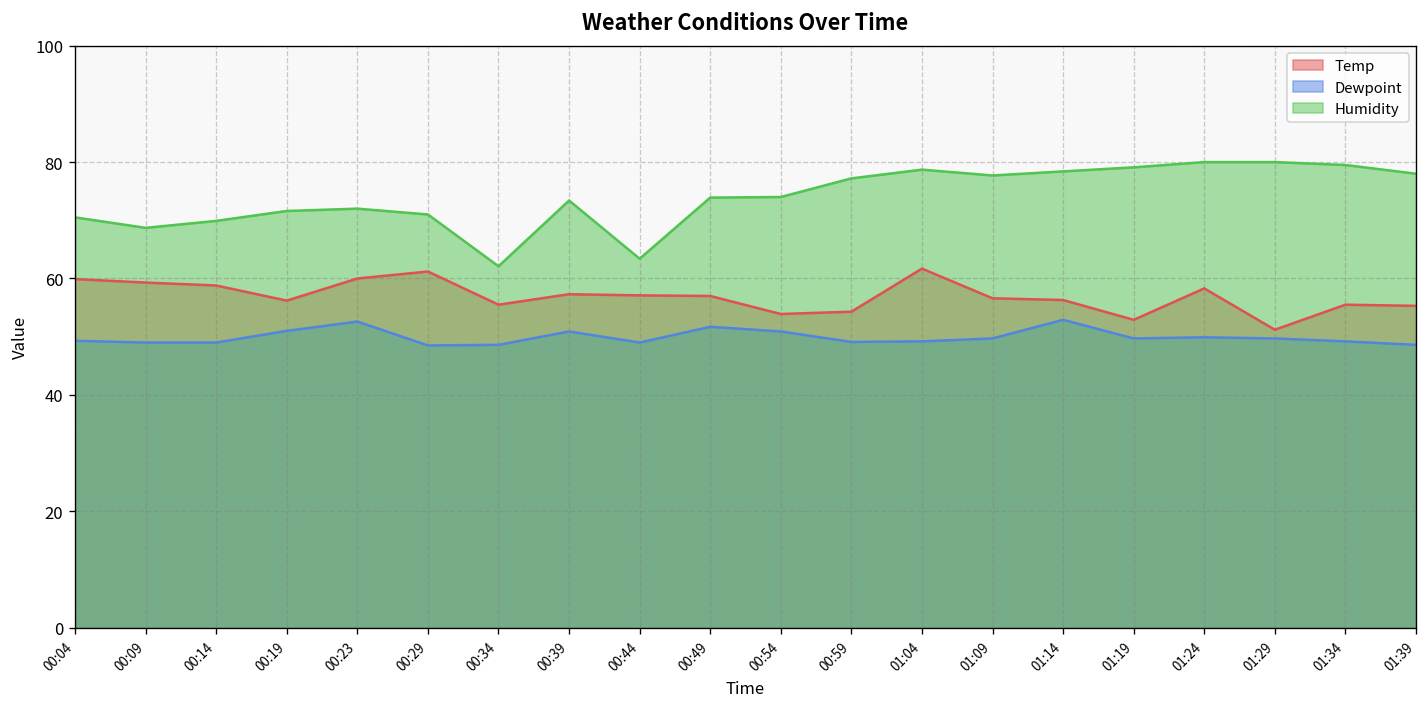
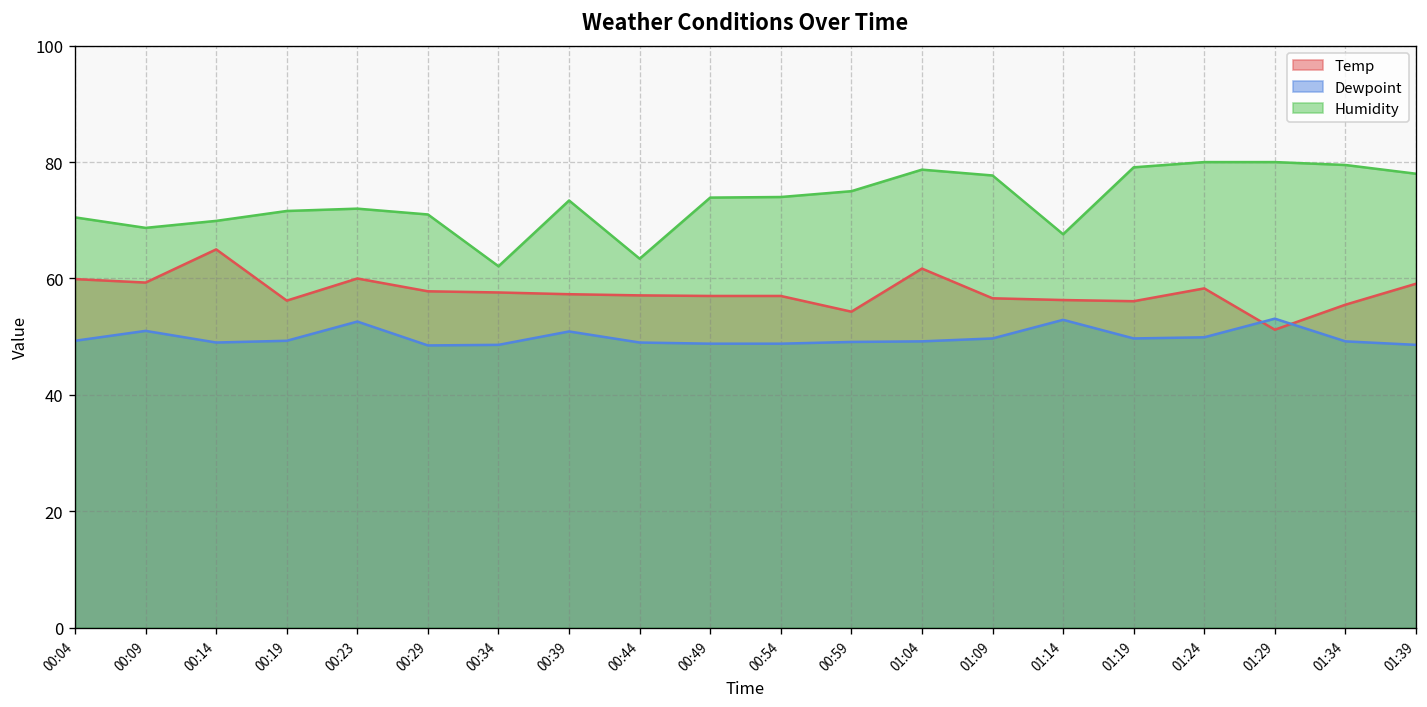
Dewpoint, 00:09: 49 -> 51
Temp, 00:14: 59 -> 65
Dewpoint, 00:19: 51 -> 49
Temp, 00:29: 61 -> 58
Temp, 00:34: 56 -> 58
Dewpoint, 00:49: 52 -> 49
Temp, 00:54: 54 -> 57
Dewpoint, 00:54: 51 -> 49
Humidity, 00:59: 77 -> 75
Humidity, 01:14: 78 -> 68
Temp, 01:19: 53 -> 56
Dewpoint, 01:29: 50 -> 53
Temp, 01:39: 55 -> 59
